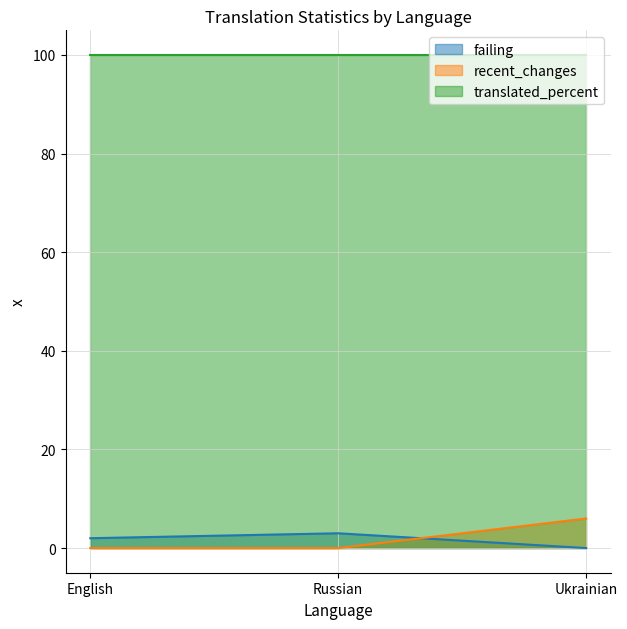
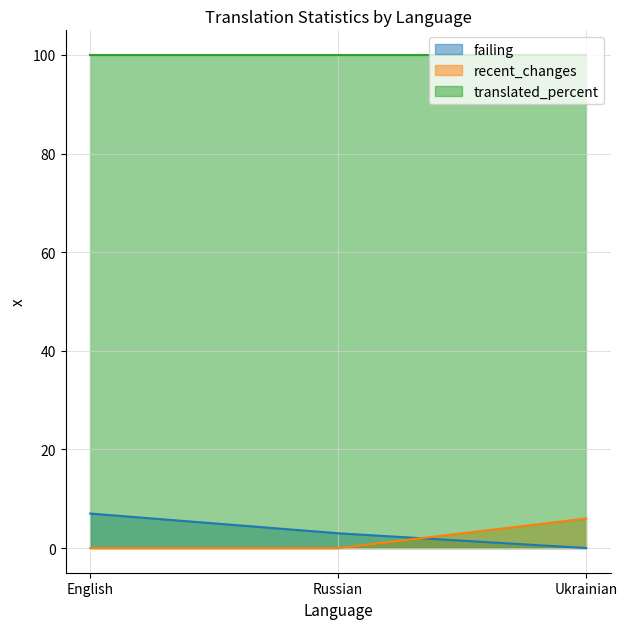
failing, English: 2 -> 7
